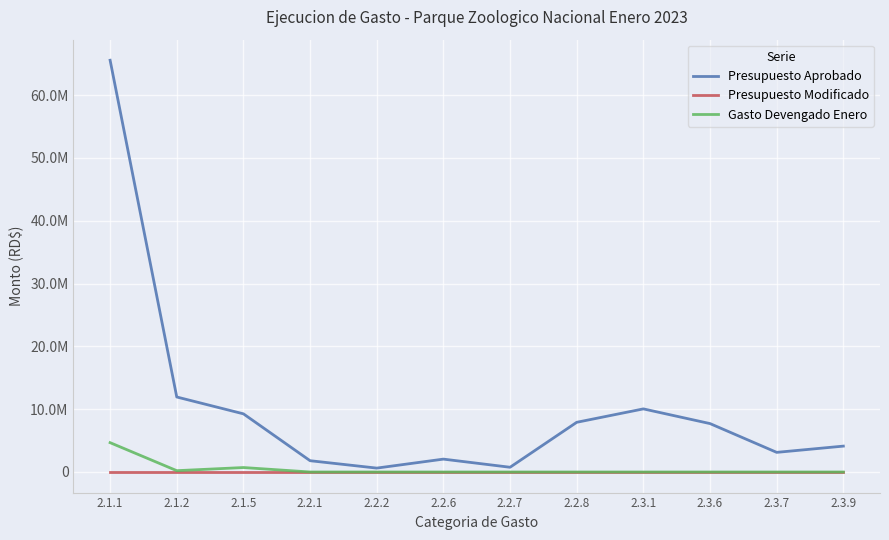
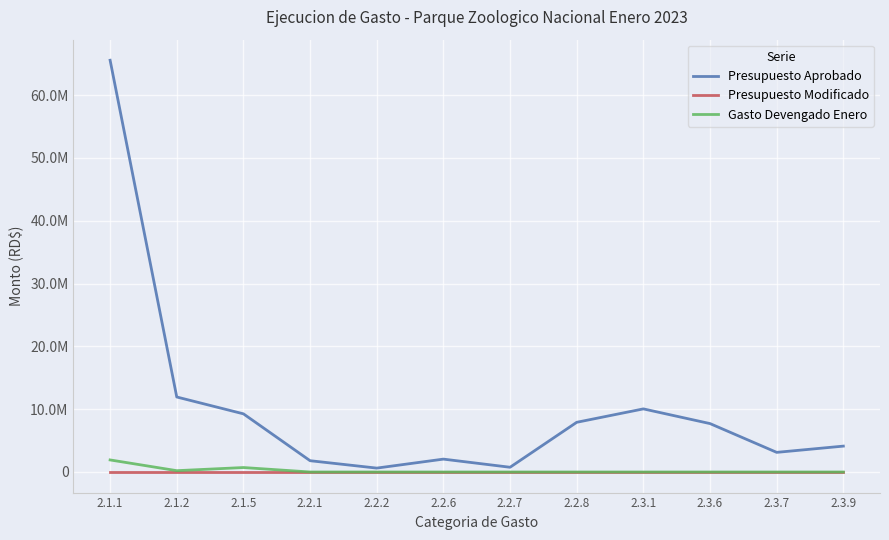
Gasto Devengado Enero, 2.1.1: 5000000 -> 2000000
